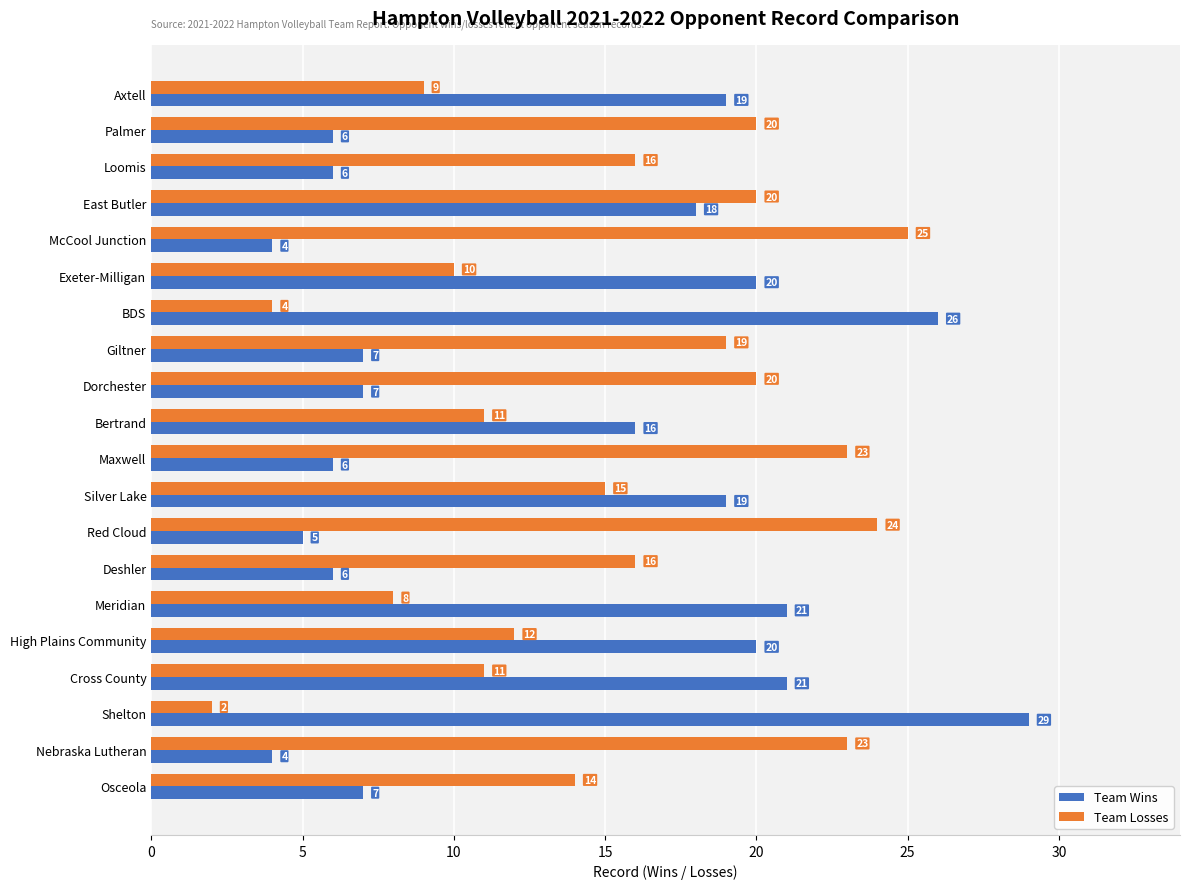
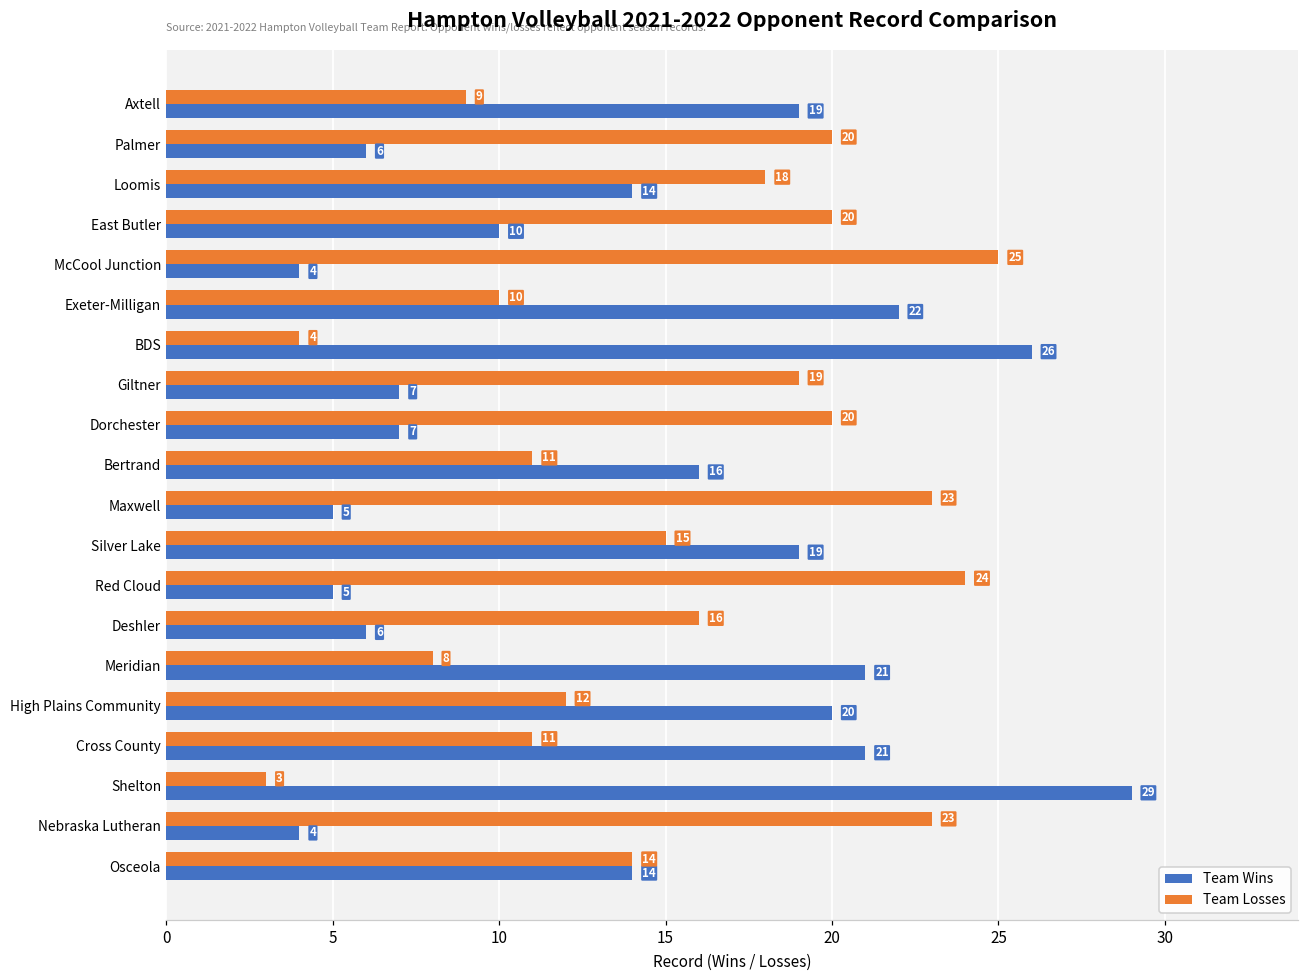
Team Losses, Loomis: 16 -> 18
Team Wins, Loomis: 6 -> 14
Team Wins, East Butler: 18 -> 10
Team Wins, Exeter-Milligan: 20 -> 22
Team Wins, Maxwell: 6 -> 5
Team Losses, Shelton: 2 -> 3
Team Wins, Osceola: 7 -> 14
